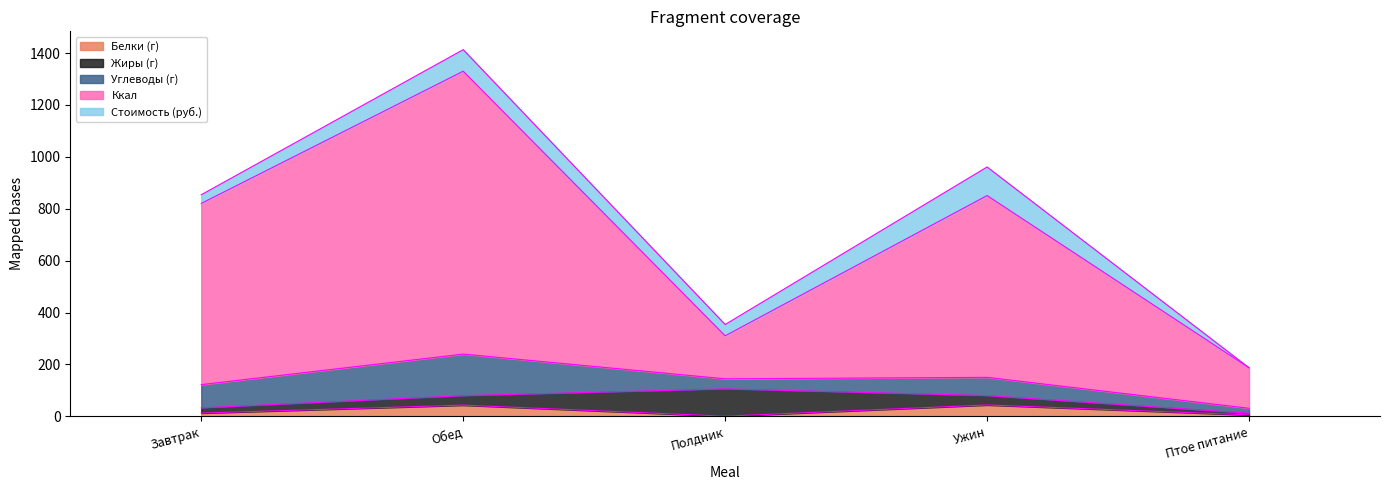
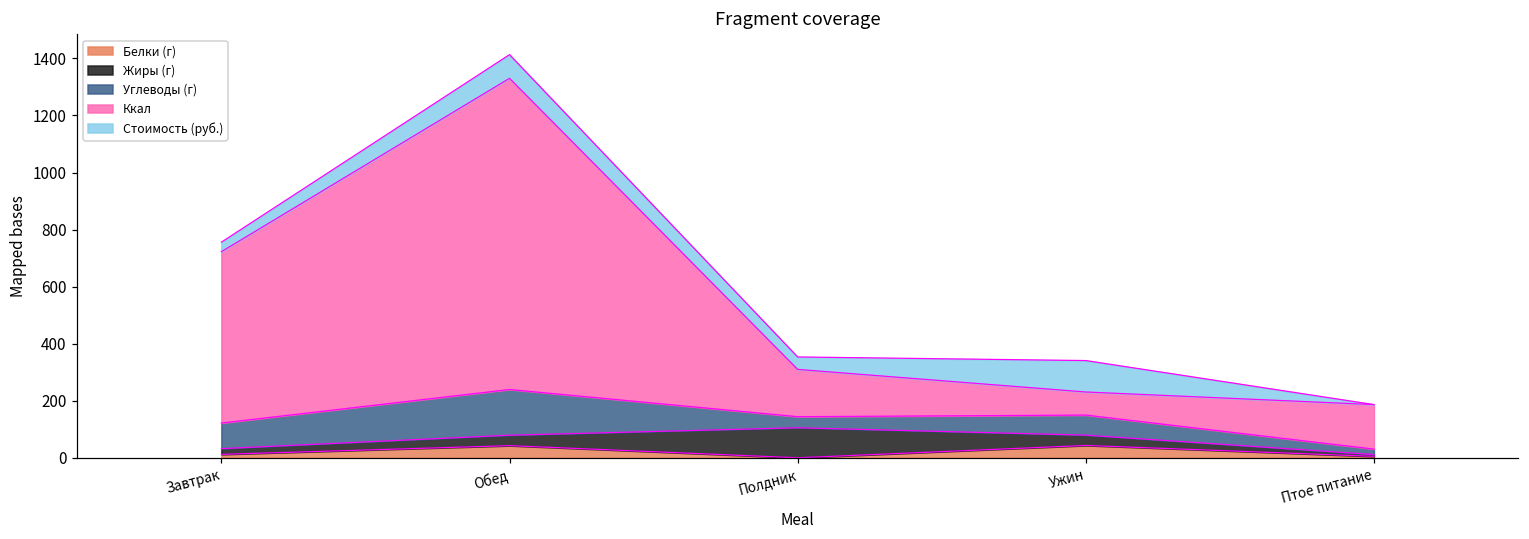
Ккал, Завтрак: 700 -> 600
Ккал, Ужин: 700 -> 80
